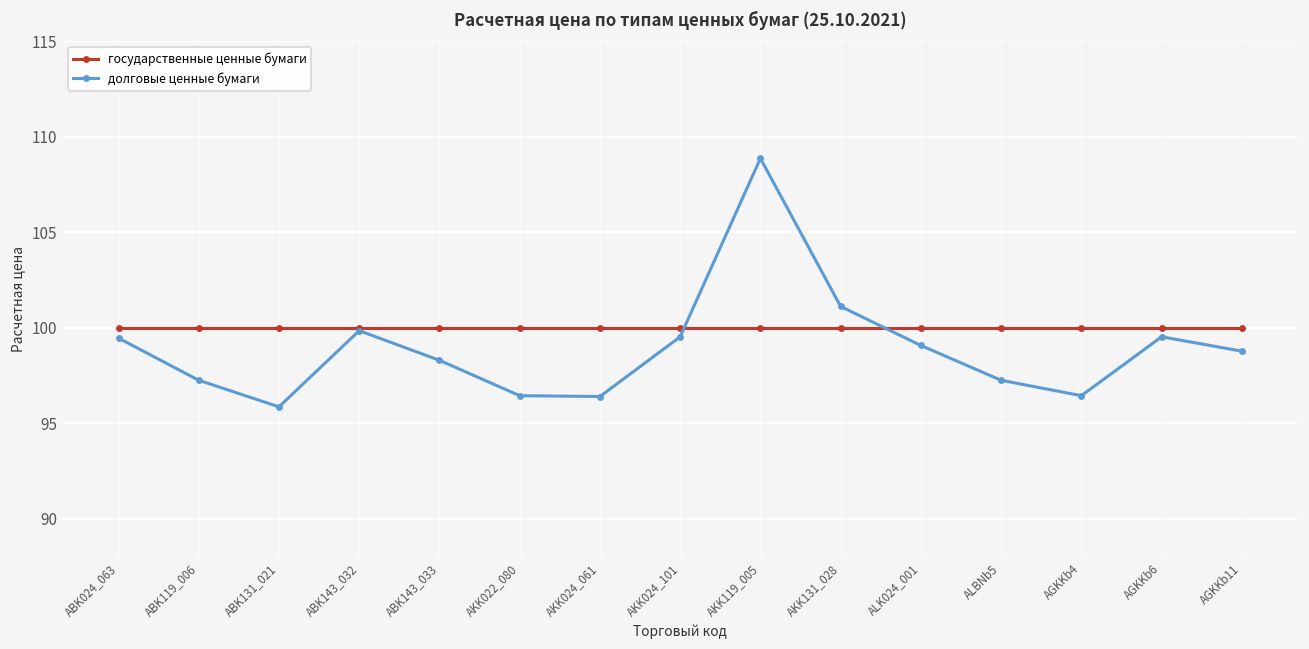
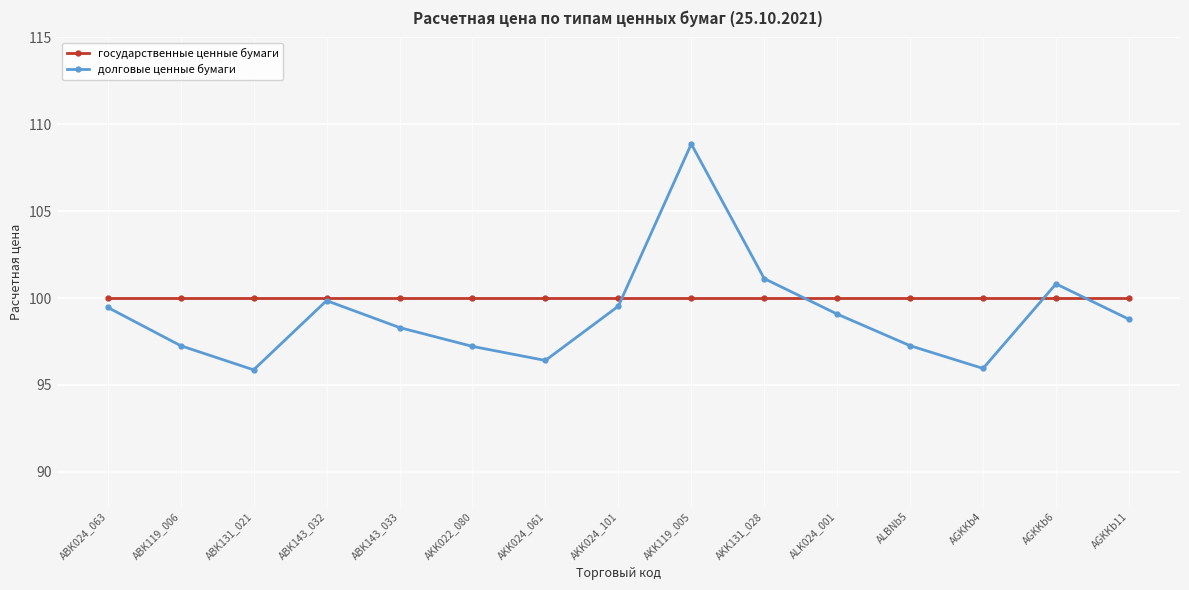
долговые ценные бумаги, AKK022_080: 96.5 -> 97.2
долговые ценные бумаги, AGKKb4: 96.5 -> 95.9
долговые ценные бумаги, AGKKb6: 99.5 -> 100.8
